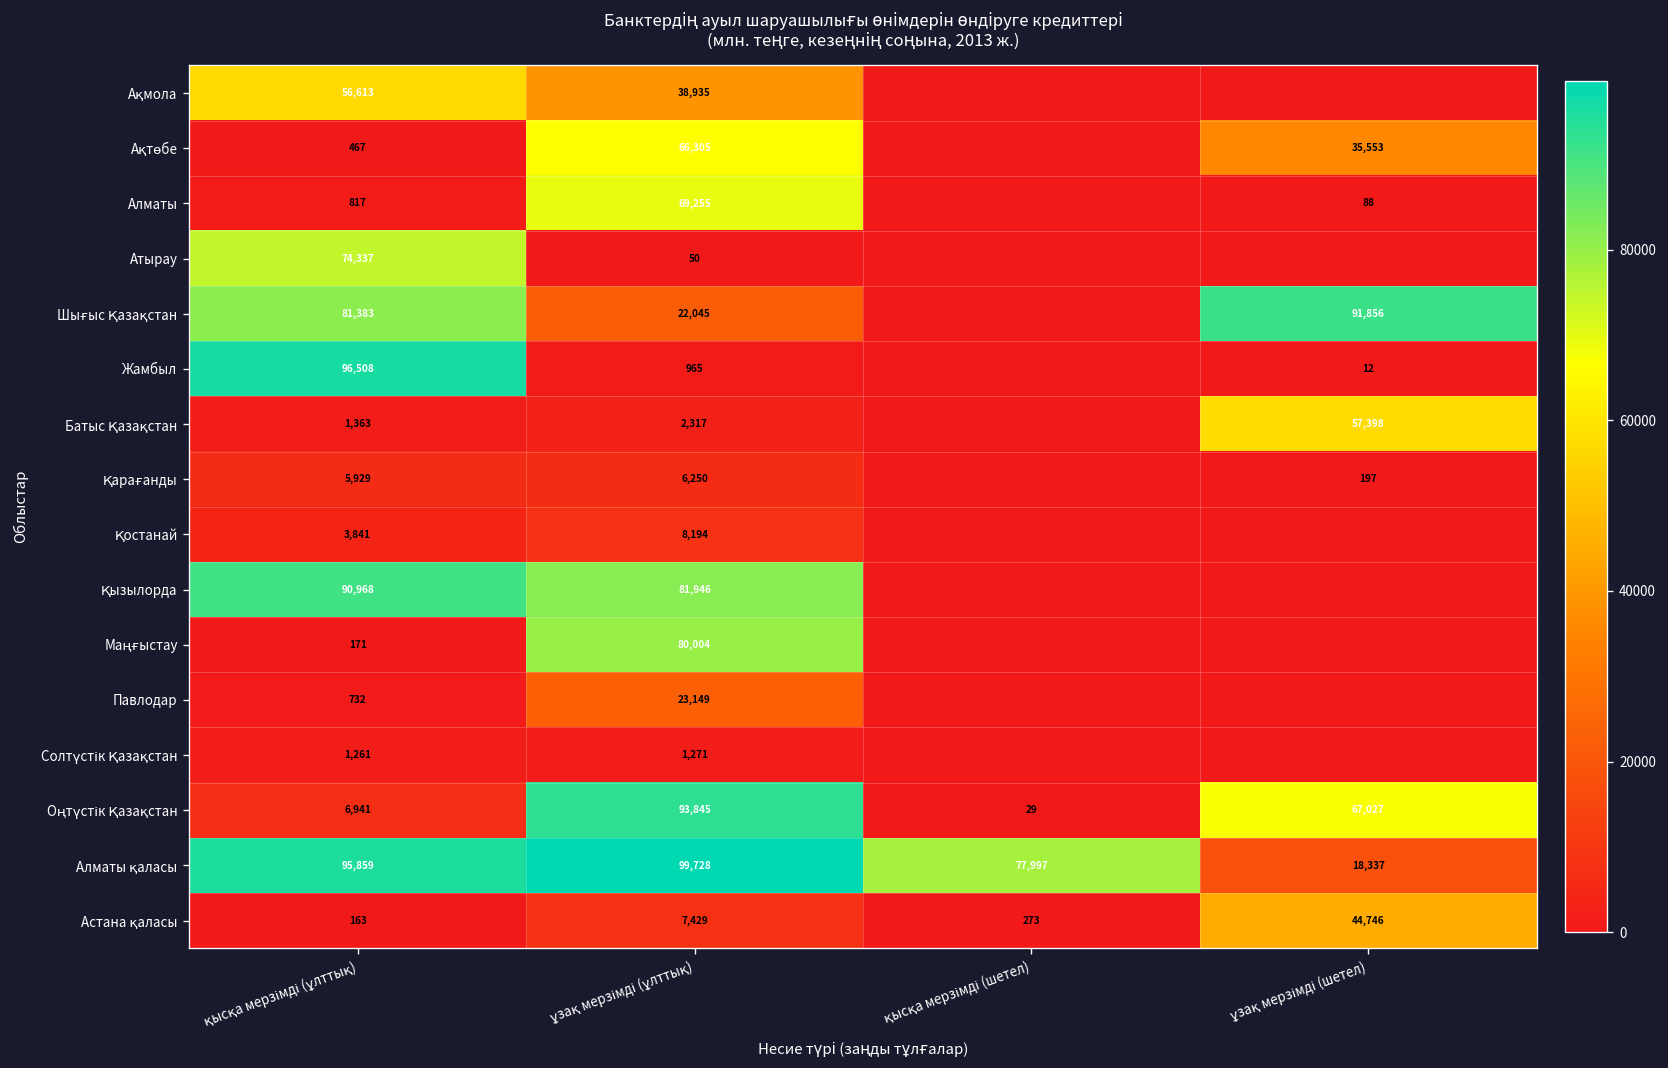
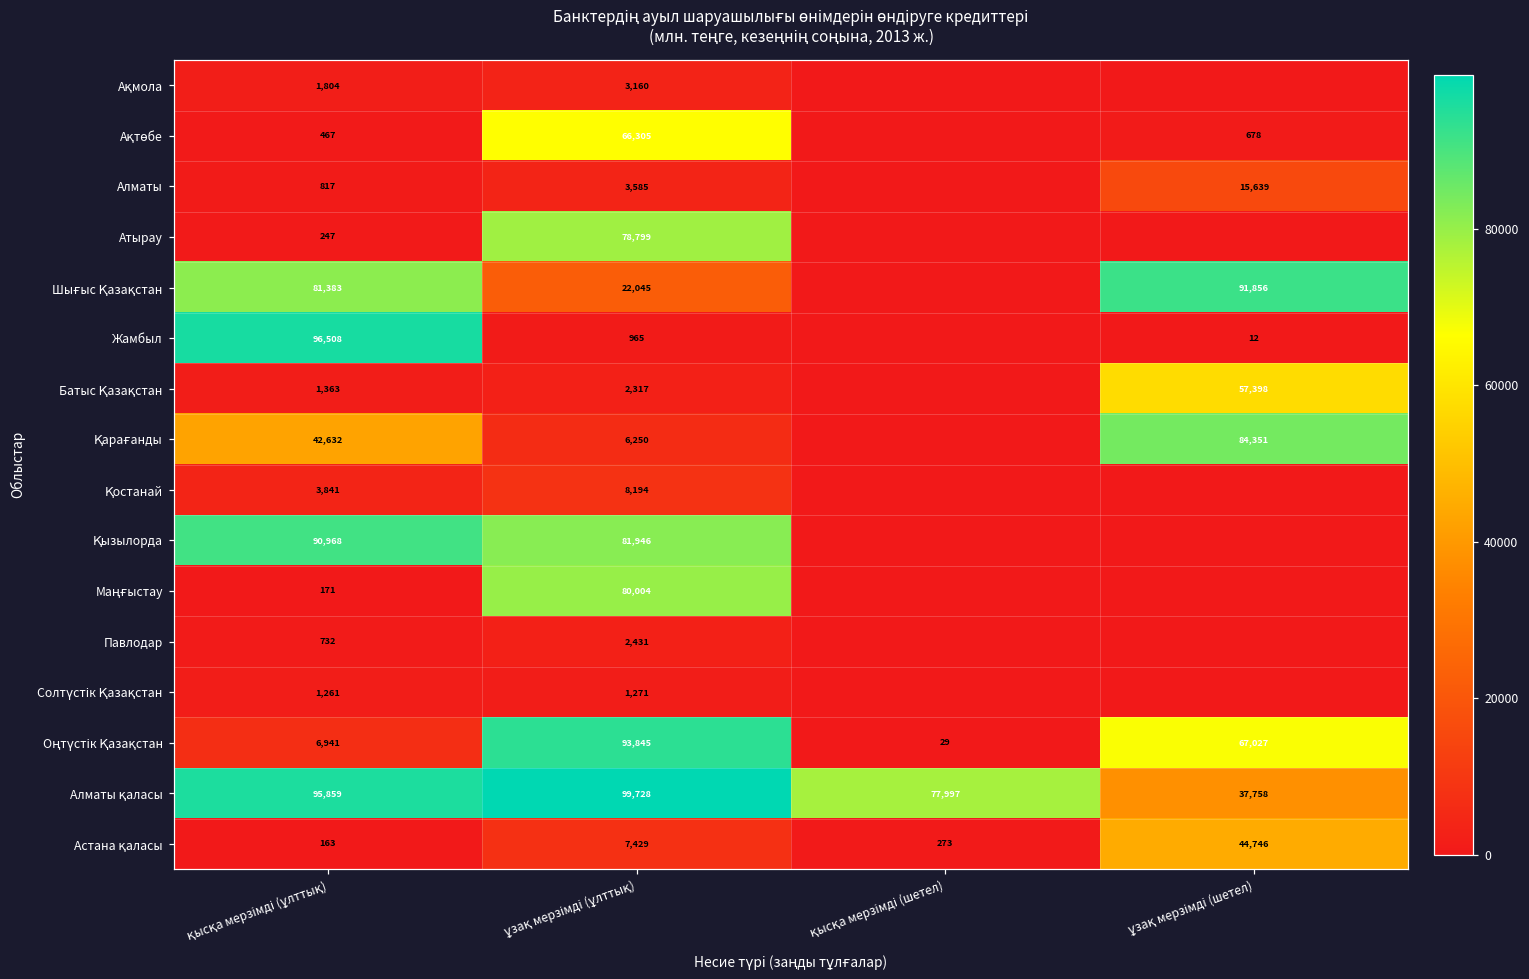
Ақмола, қысқа мерзімді (ұлттық): 56,613 -> 1,804
Ақмола, ұзақ мерзімді (ұлттық): 38,935 -> 3,160
Ақтөбе, ұзақ мерзімді (шетел): 35,553 -> 678
Алматы, ұзақ мерзімді (ұлттық): 69,255 -> 3,585
Алматы, ұзақ мерзімді (шетел): 88 -> 15,639
Атырау, қысқа мерзімді (ұлттық): 74,337 -> 247
Атырау, ұзақ мерзімді (ұлттық): 50 -> 78,799
Қарағанды, қысқа мерзімді (ұлттық): 5,929 -> 42,632
Қарағанды, ұзақ мерзімді (шетел): 197 -> 84,351
Павлодар, ұзақ мерзімді (ұлттық): 23,149 -> 2,431
Алматы қаласы, ұзақ мерзімді (шетел): 18,337 -> 37,758
